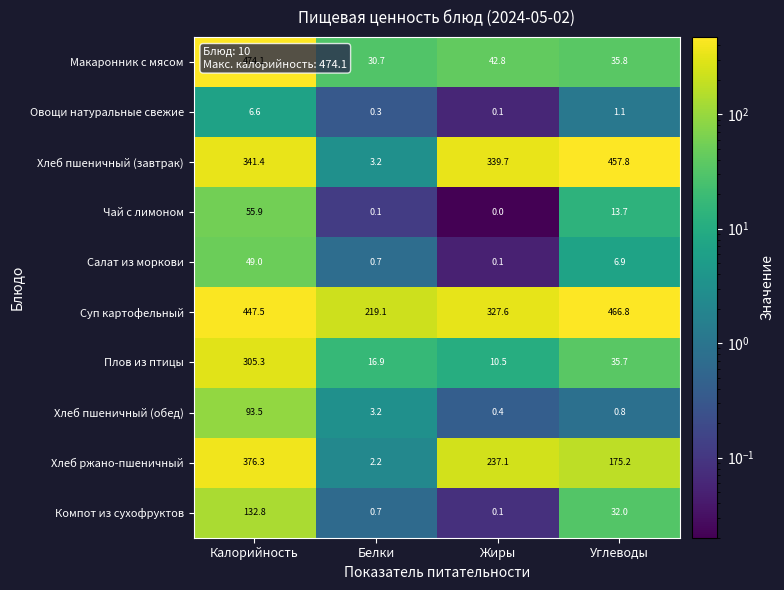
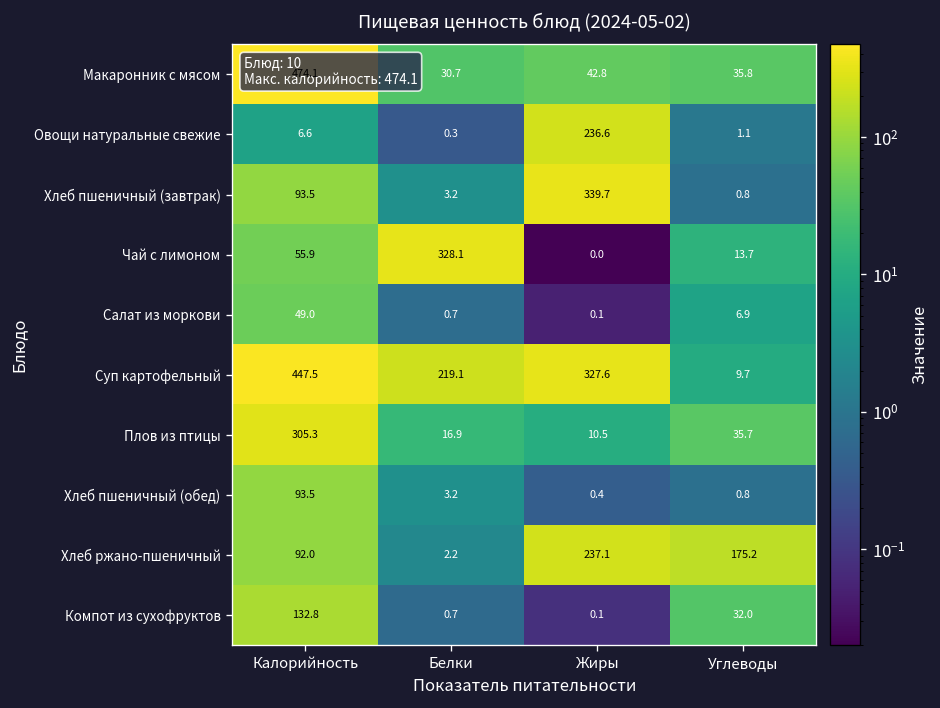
Овощи натуральные свежие, Жиры: 0.1 -> 236.6
Хлеб пшеничный (завтрак), Калорийность: 341.4 -> 93.5
Хлеб пшеничный (завтрак), Углеводы: 457.8 -> 0.8
Чай с лимоном, Белки: 0.1 -> 328.1
Суп картофельный, Углеводы: 466.8 -> 9.7
Хлеб ржано-пшеничный, Калорийность: 376.3 -> 92.0
